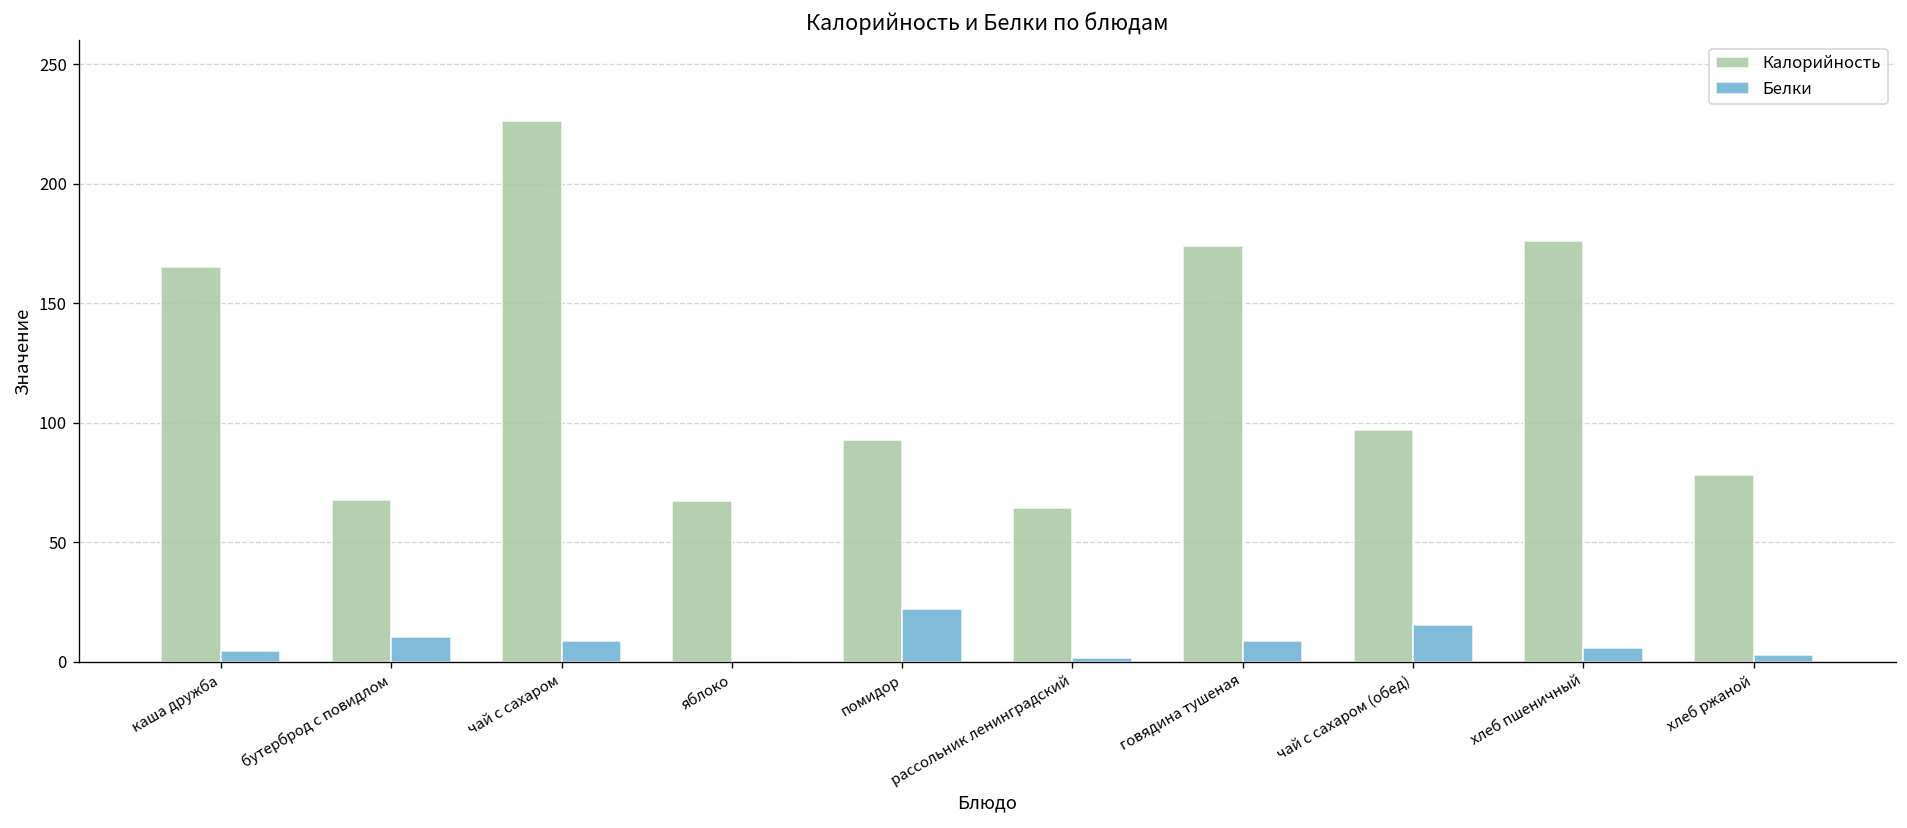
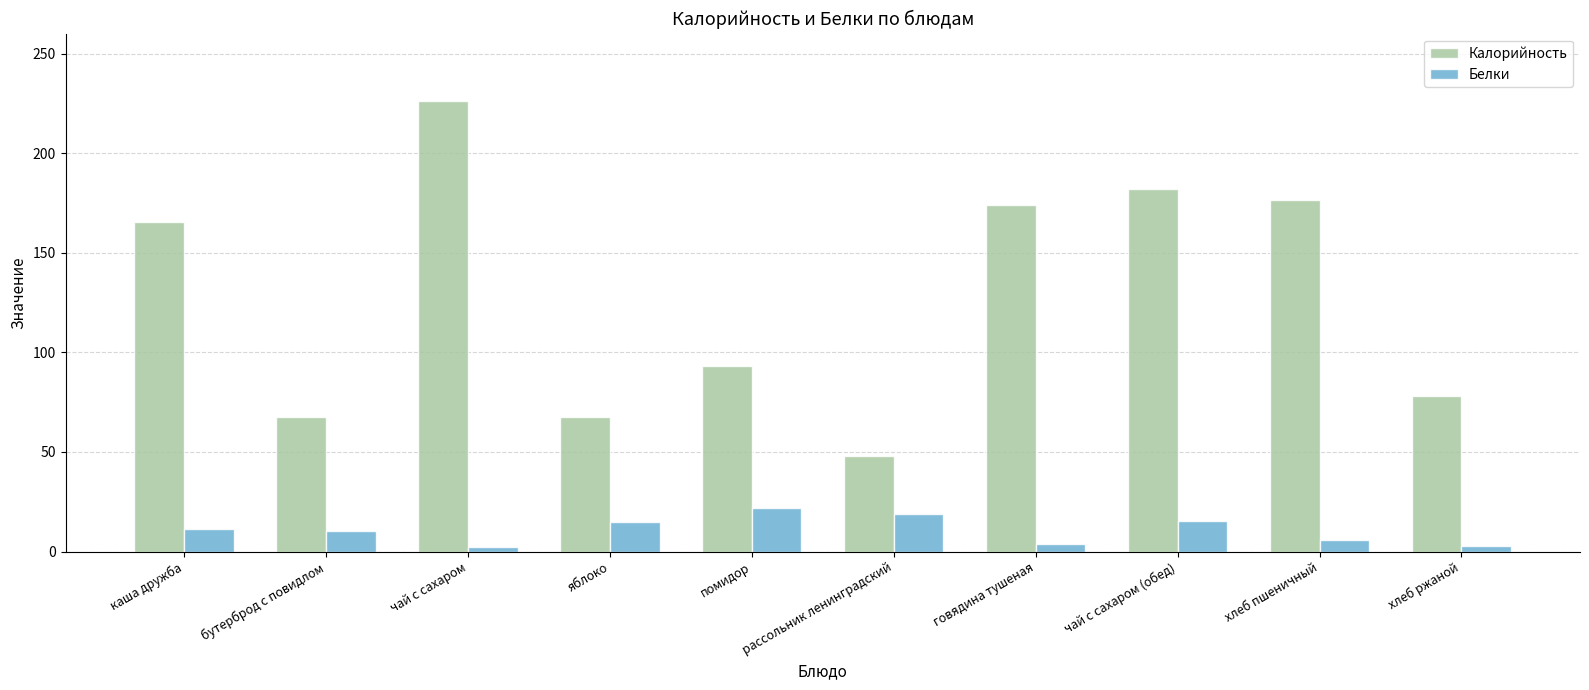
Белки, каша дружба: 5 -> 12
Белки, чай с сахаром: 9 -> 2
Белки, яблоко: 0 -> 15
Калорийность, рассольник ленинградский: 64 -> 48
Белки, рассольник ленинградский: 2 -> 19
Белки, говядина тушеная: 9 -> 4
Калорийность, чай с сахаром (обед): 97 -> 182
